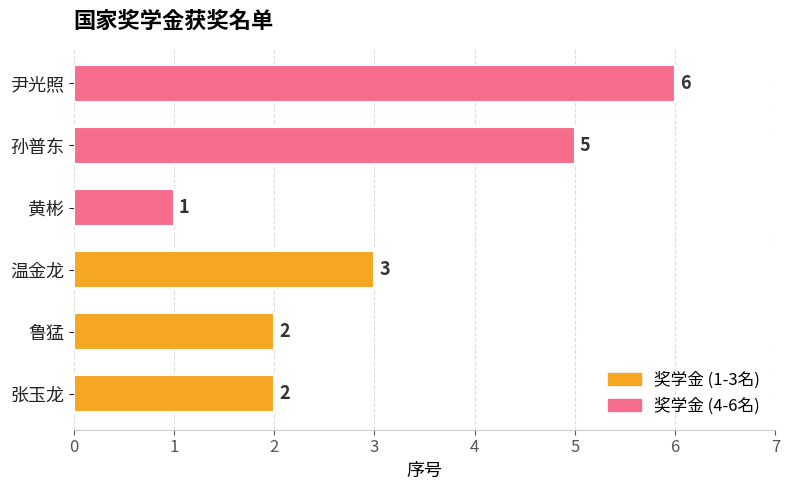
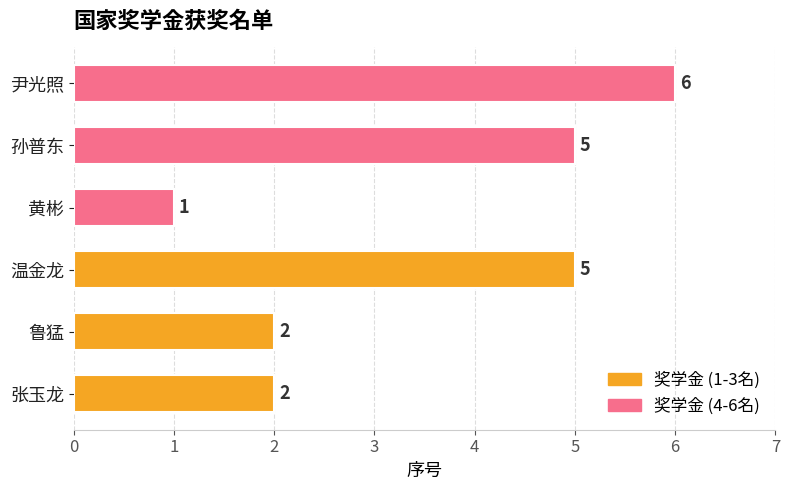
温金龙: 3 -> 5
